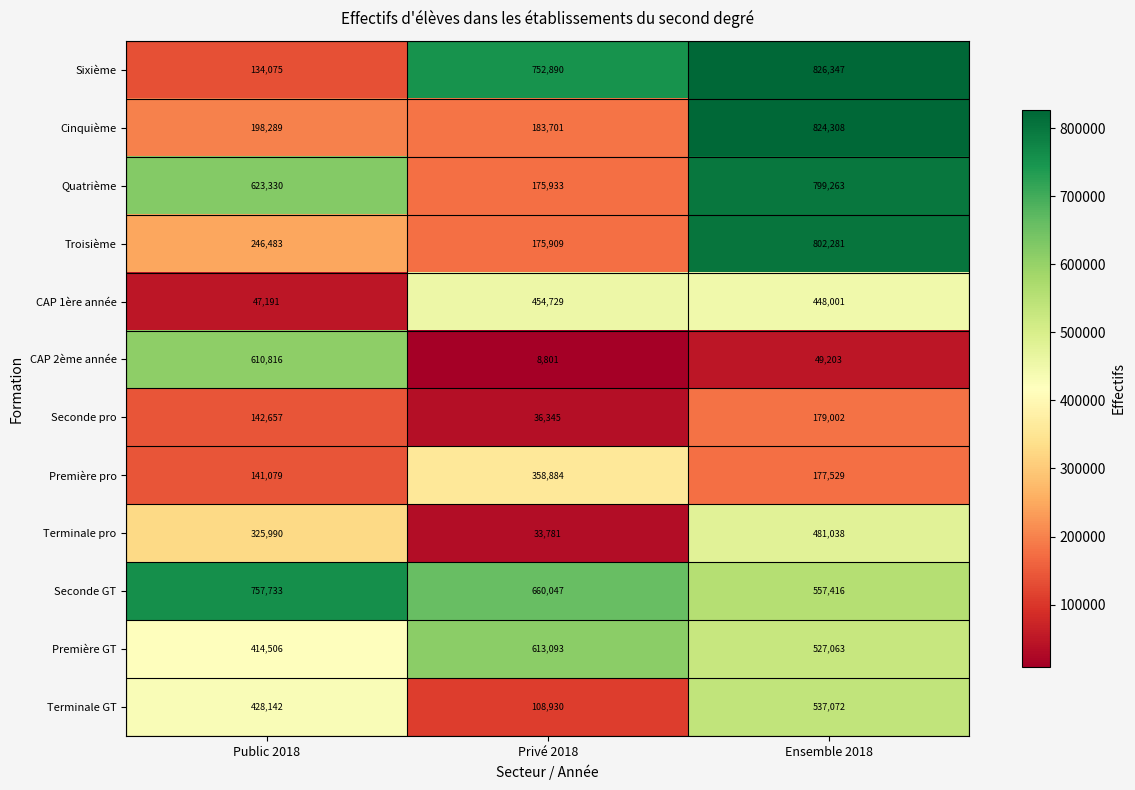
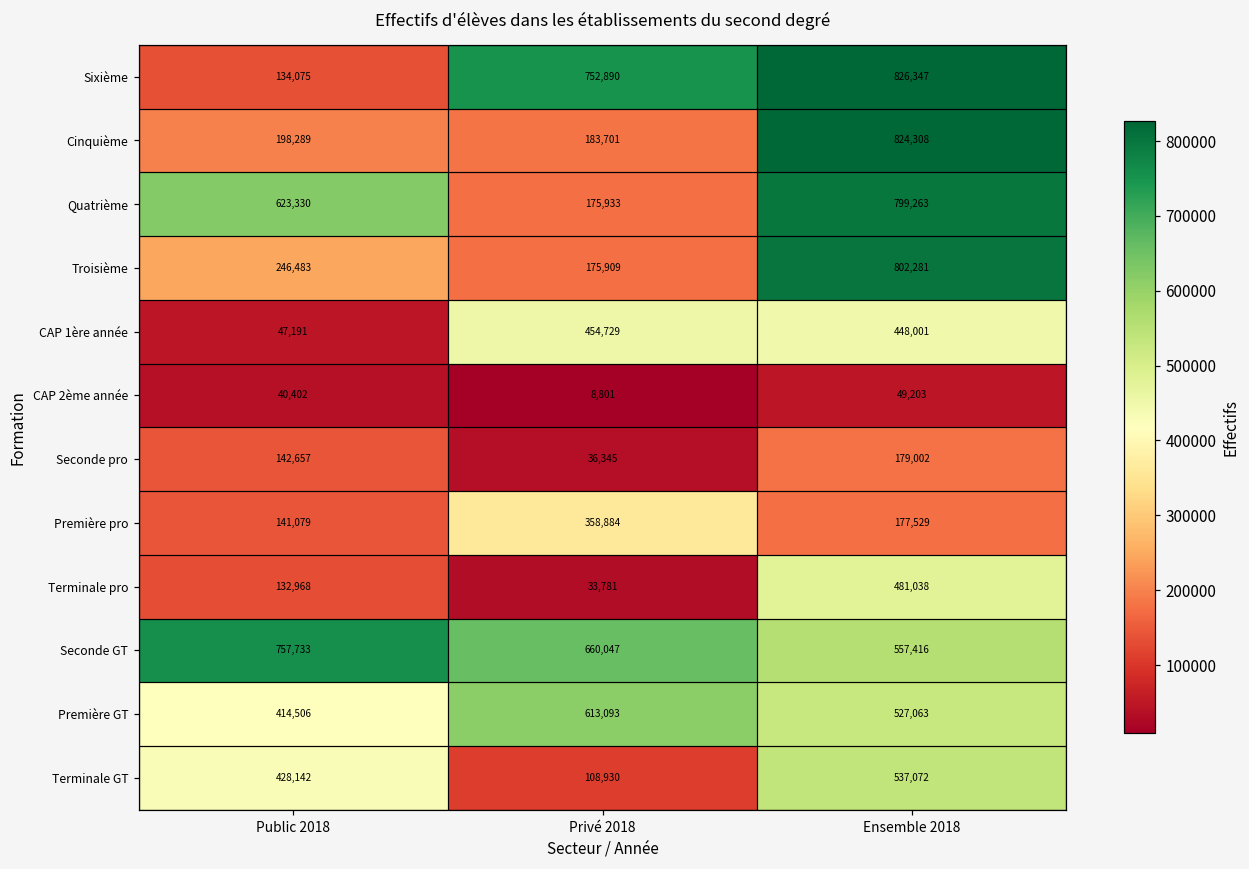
CAP 2ème année, Public 2018: 610,816 -> 40,402
Terminale pro, Public 2018: 325,990 -> 132,968
